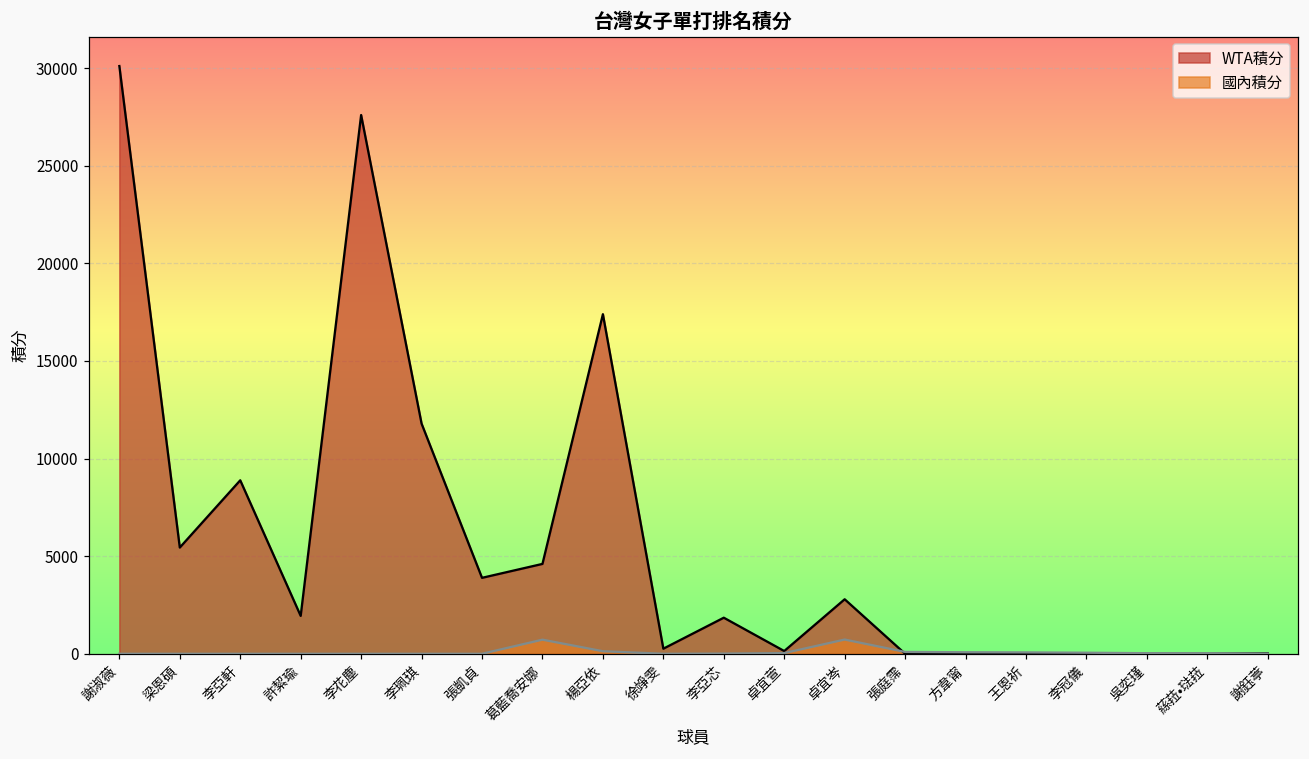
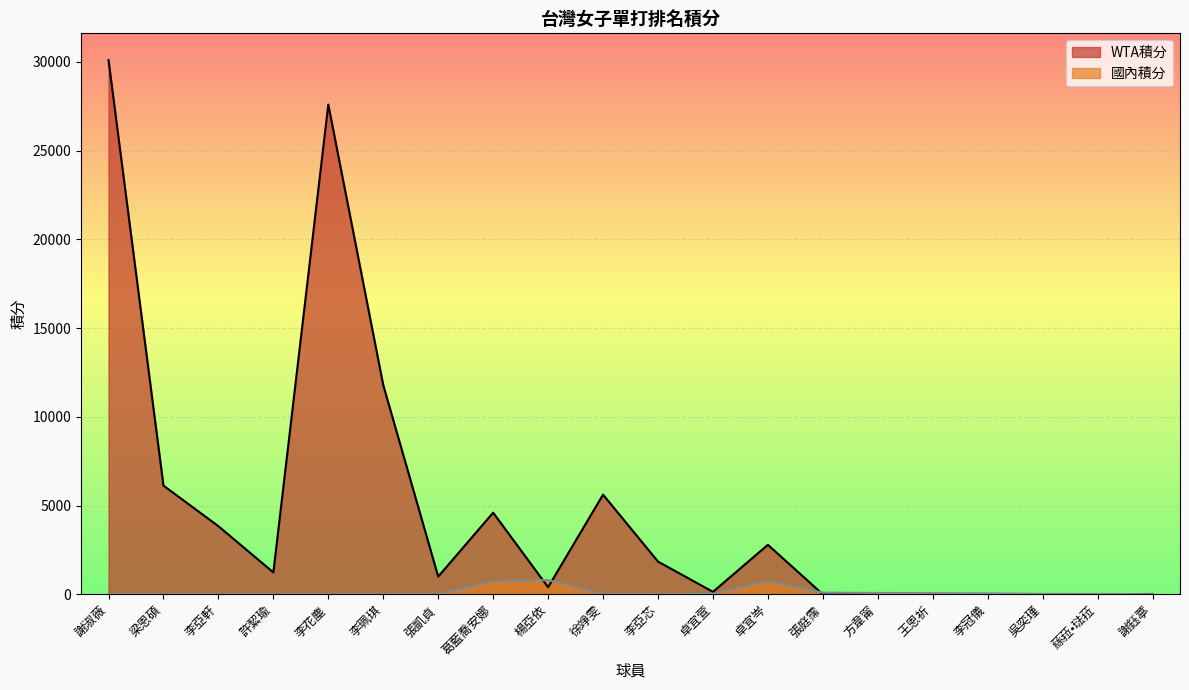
WTA積分, 梁恩碩: 5400 -> 6100
WTA積分, 李亞軒: 8900 -> 3800
WTA積分, 許絜瑜: 1900 -> 1200
WTA積分, 張凱貞: 3900 -> 1000
WTA積分, 楊亞依: 17400 -> 400
國內積分, 楊亞依: 100 -> 800
WTA積分, 徐竫雯: 300 -> 5600
